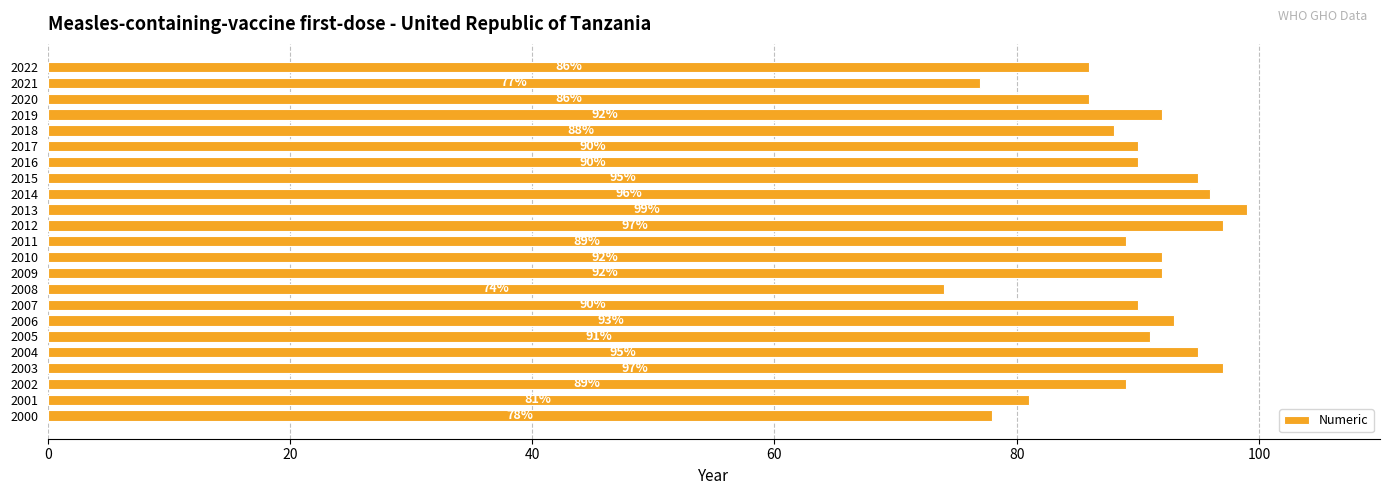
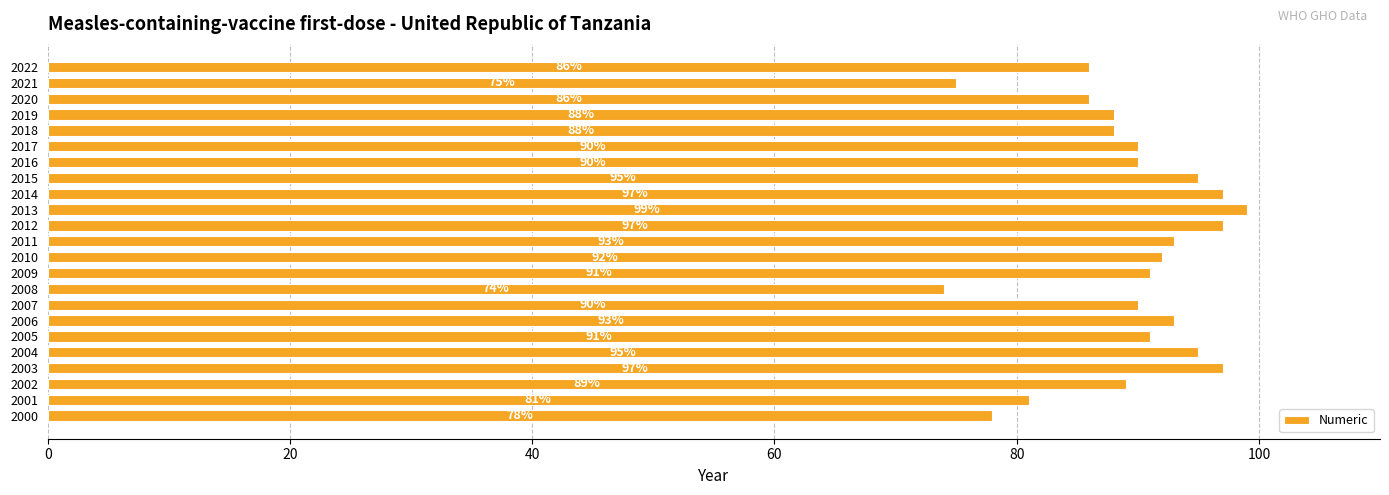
2021: 77% -> 75%
2019: 92% -> 88%
2014: 96% -> 97%
2011: 89% -> 93%
2009: 92% -> 91%
